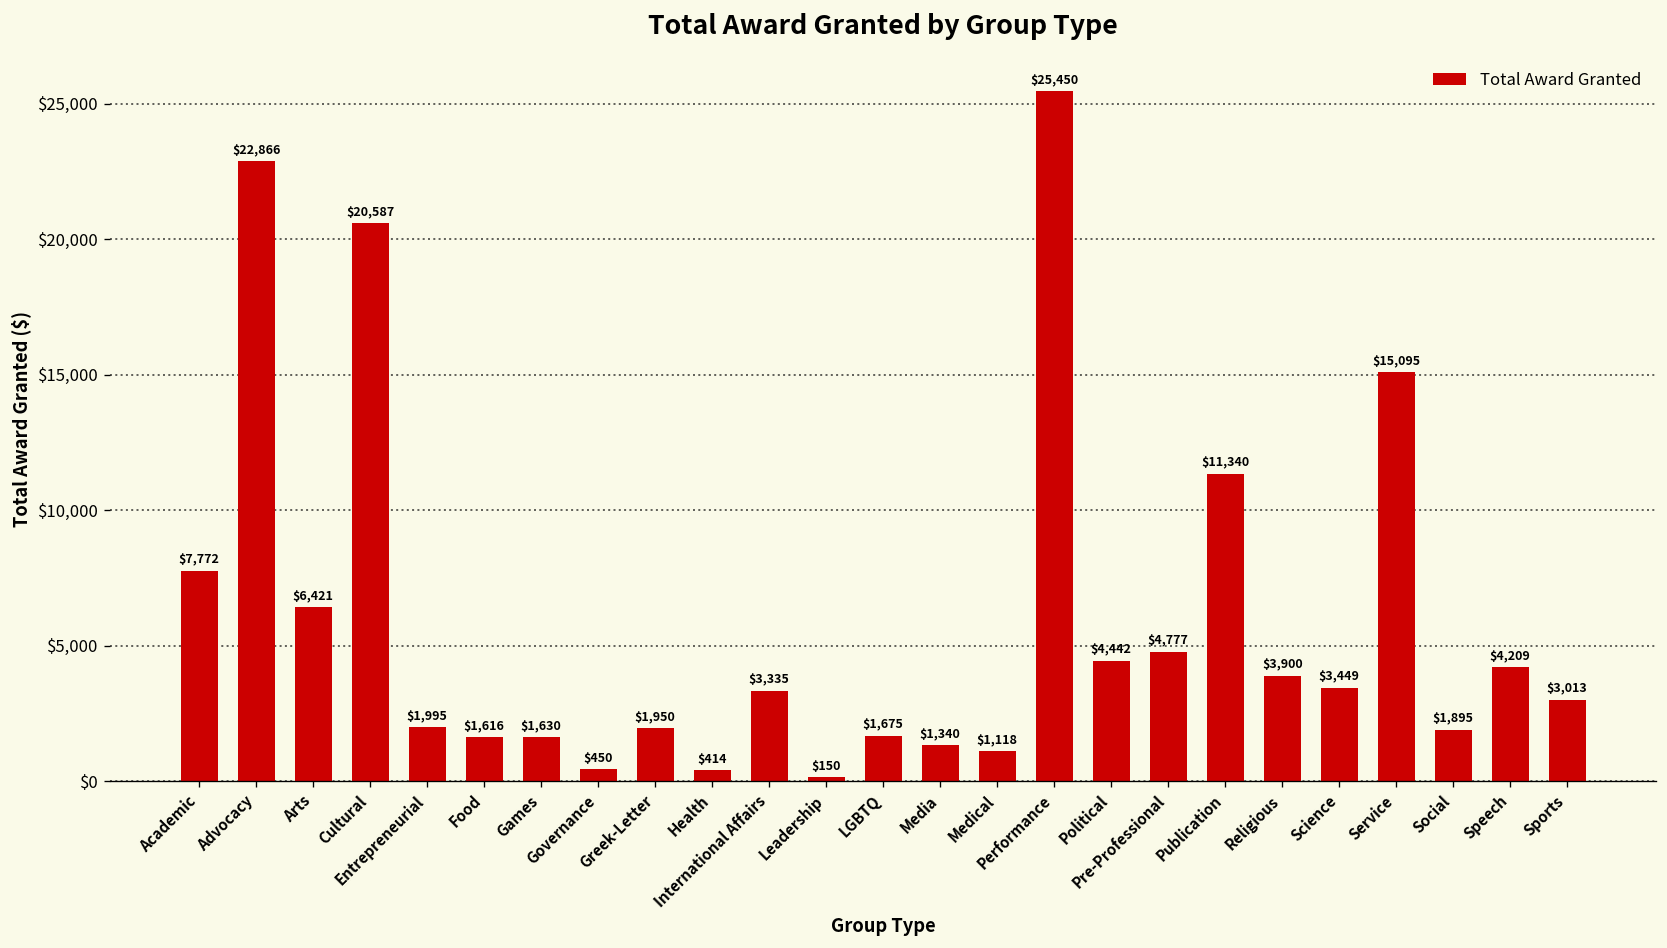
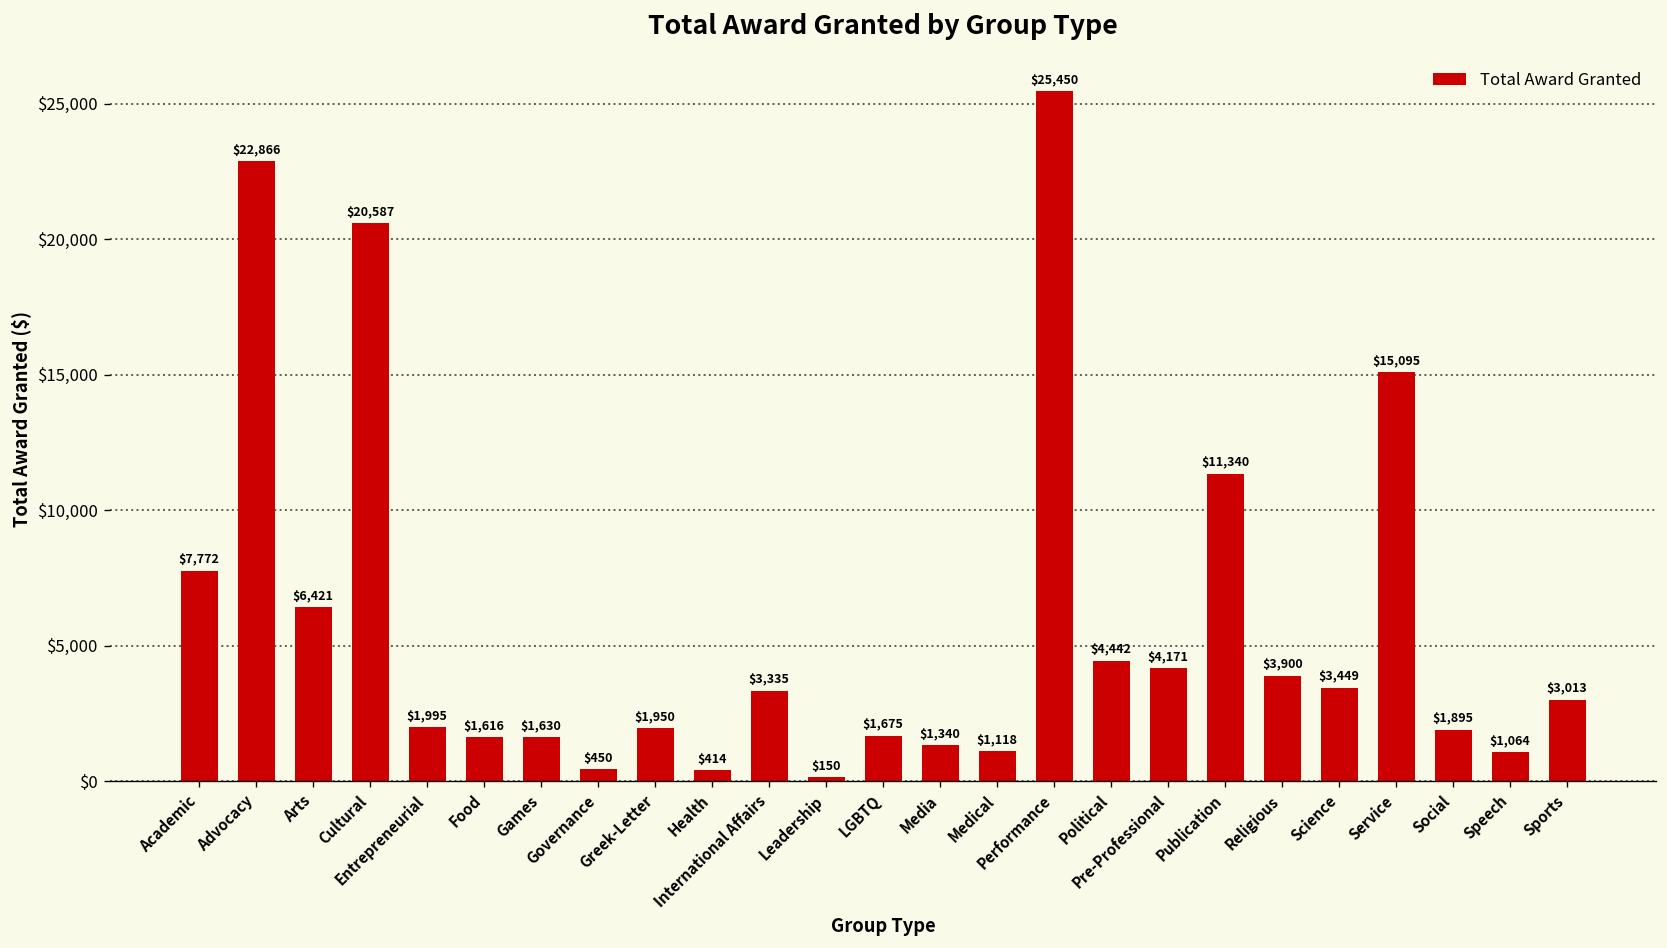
Pre-Professional: $4,777 -> $4,171
Speech: $4,209 -> $1,064
